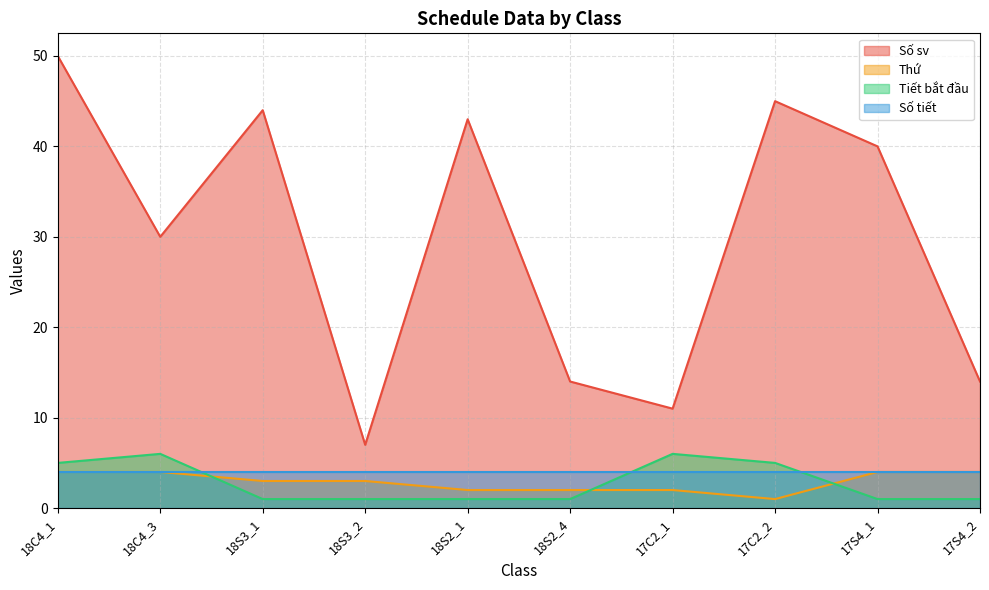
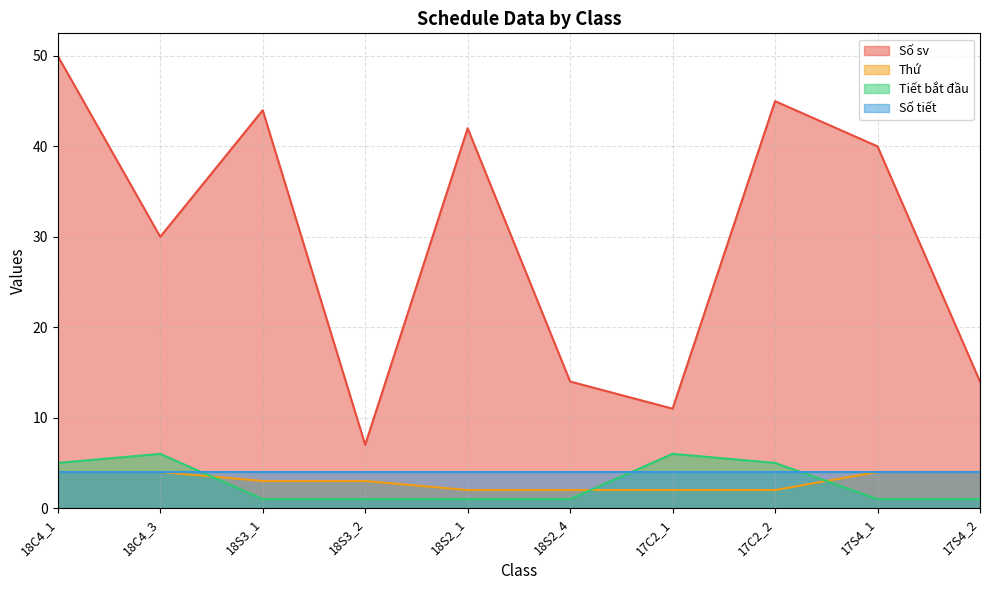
Số sv, 18S2_1: 43 -> 42
Thứ, 17C2_2: 1 -> 2
